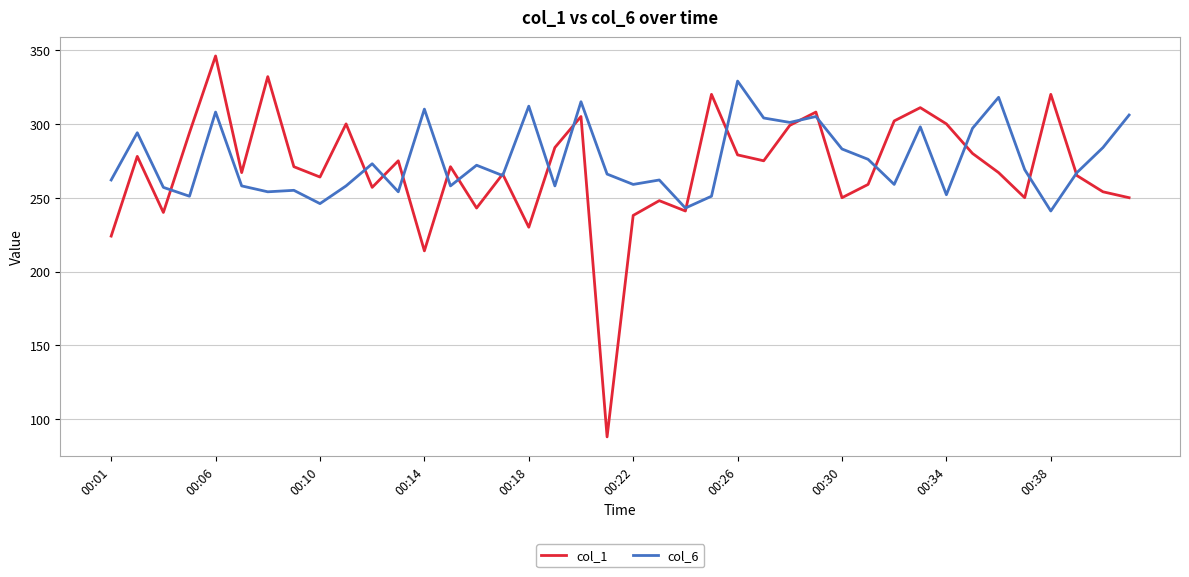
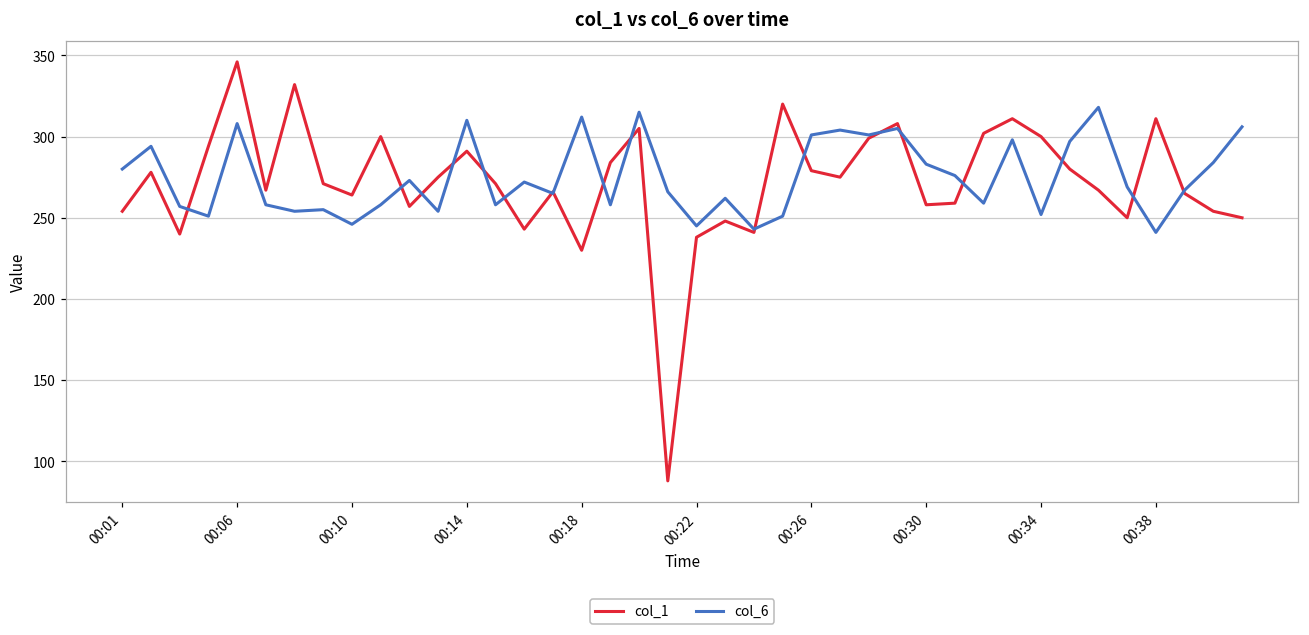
col_1, 00:01: 224 -> 254
col_6, 00:01: 262 -> 280
col_1, 00:14: 214 -> 291
col_6, 00:22: 259 -> 245
col_6, 00:26: 329 -> 301
col_1, 00:30: 250 -> 258
col_1, 00:38: 320 -> 311
